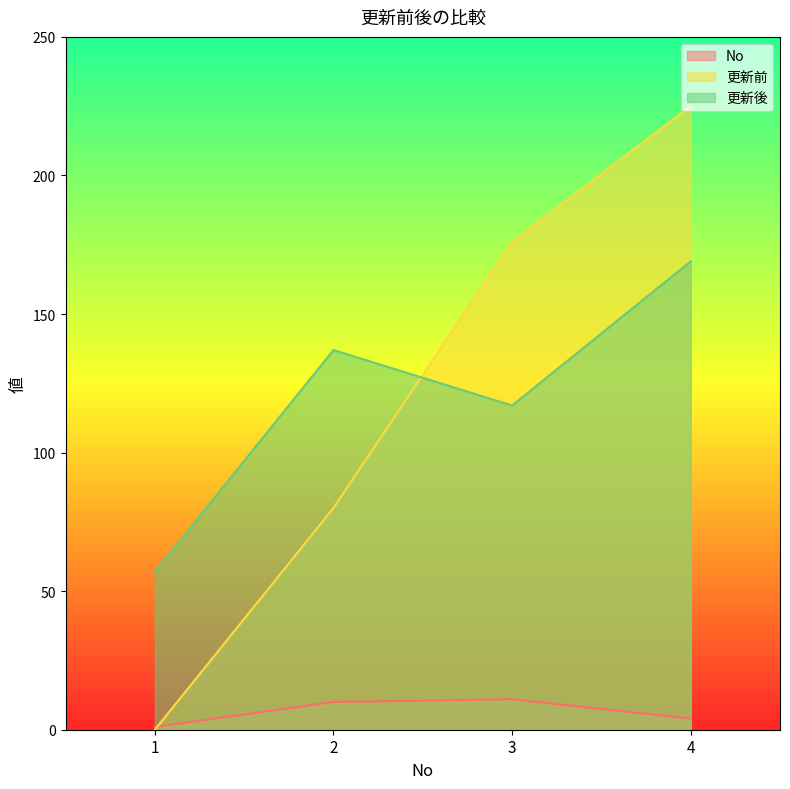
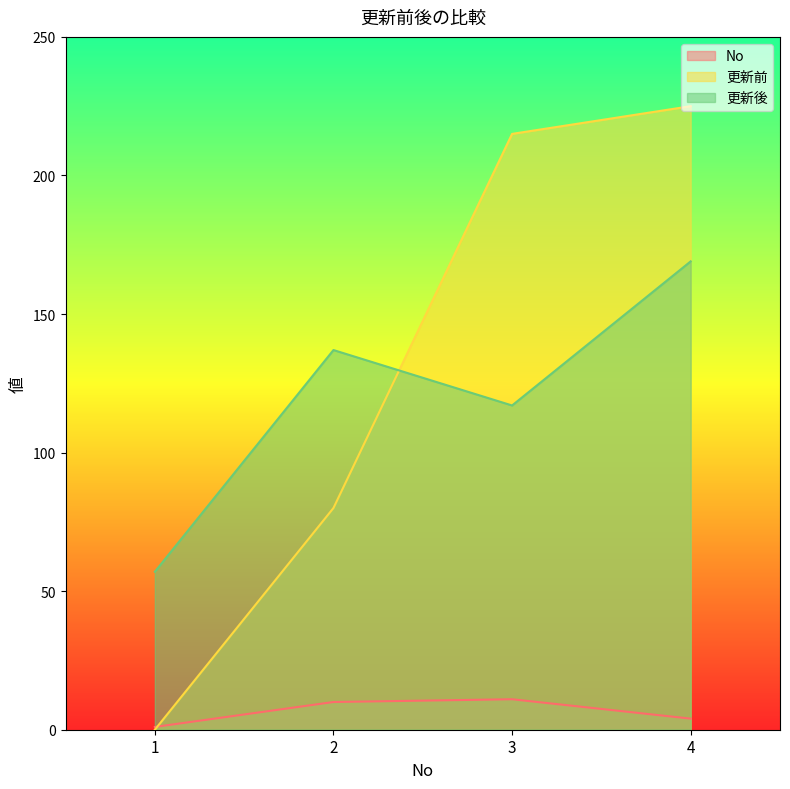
更新前, 3: 176 -> 215
